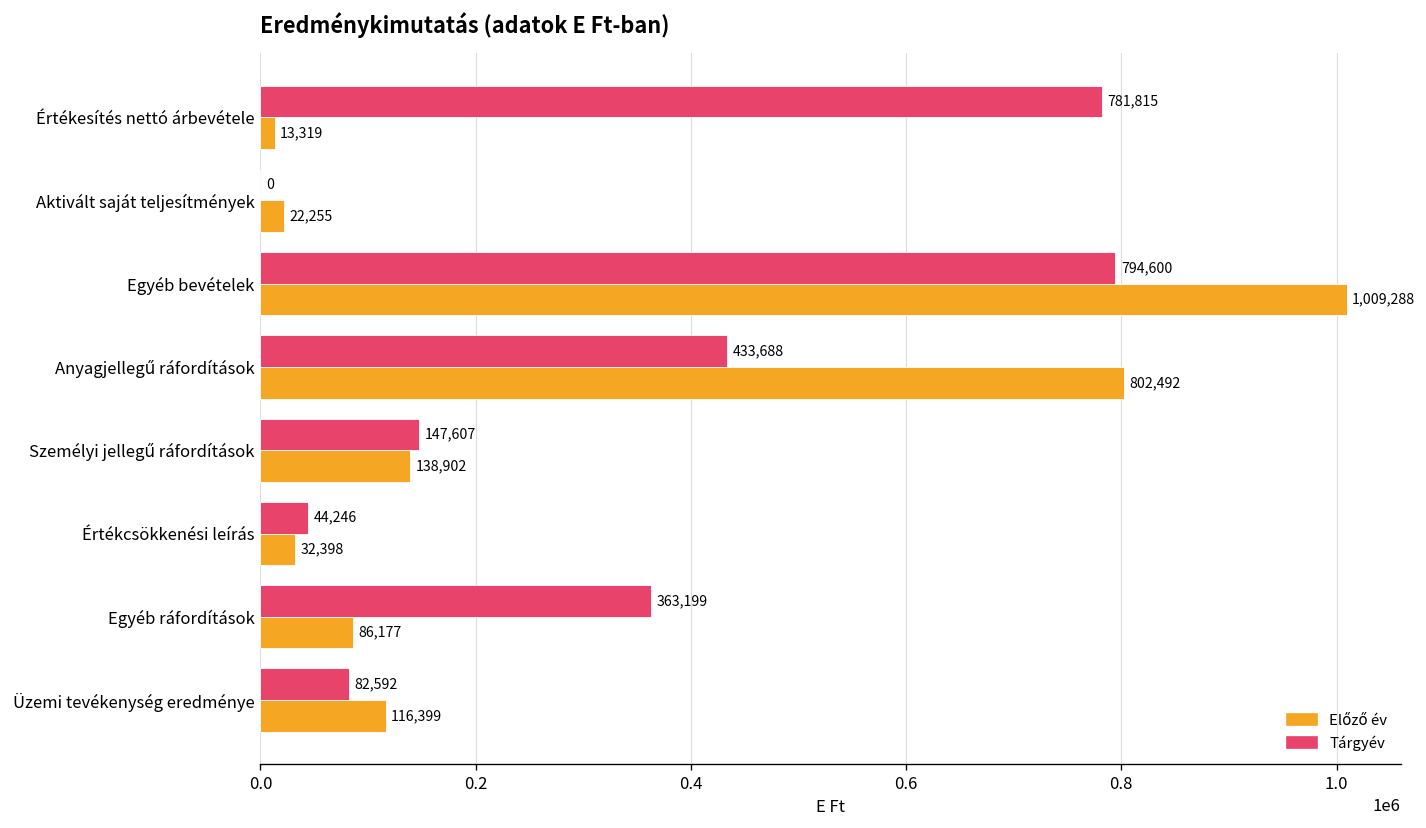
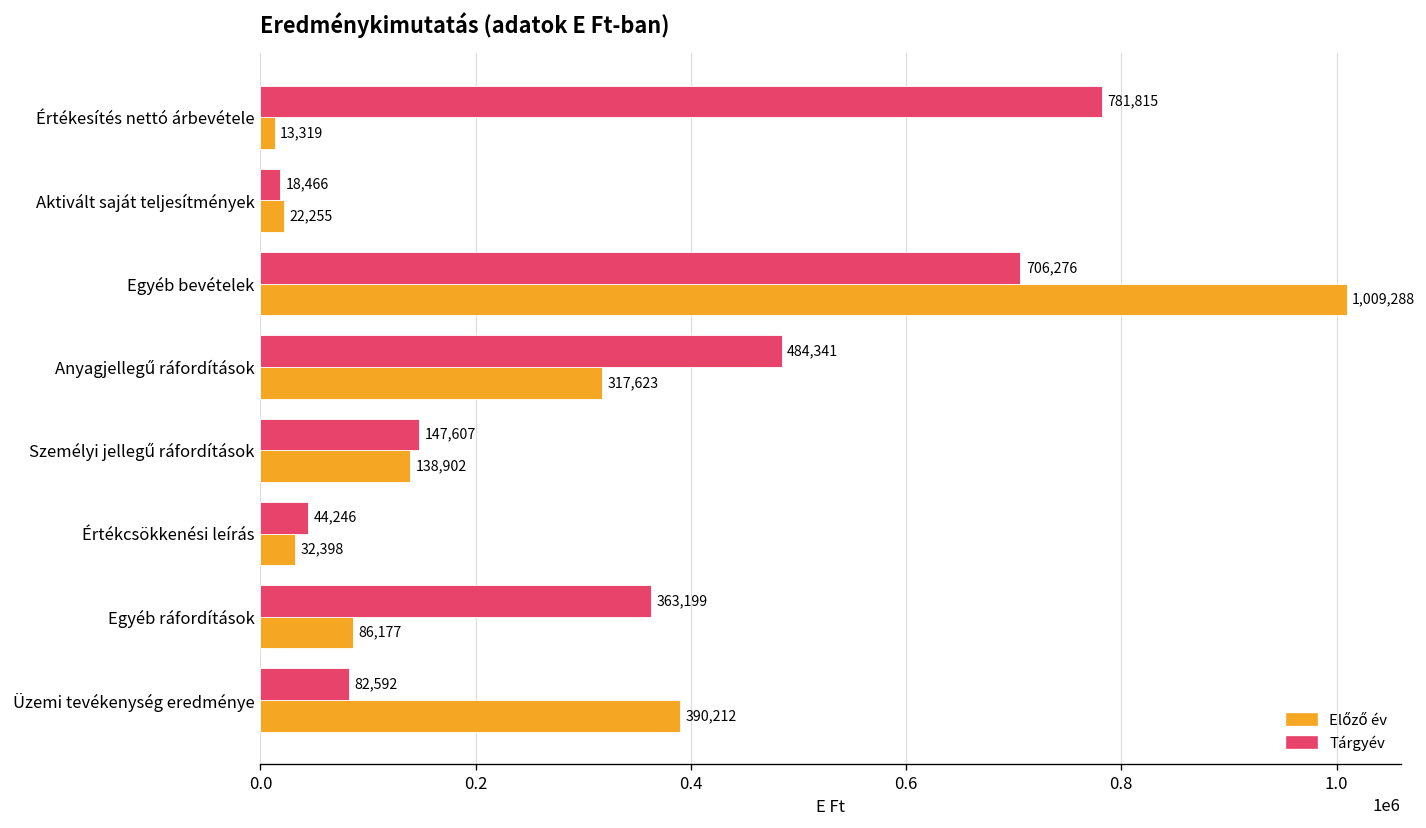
Tárgyév, Aktivált saját teljesítmények: 0 -> 18,466
Tárgyév, Egyéb bevételek: 794,600 -> 706,276
Tárgyév, Anyagjellegű ráfordítások: 433,688 -> 484,341
Előző év, Anyagjellegű ráfordítások: 802,492 -> 317,623
Előző év, Üzemi tevékenység eredménye: 116,399 -> 390,212
